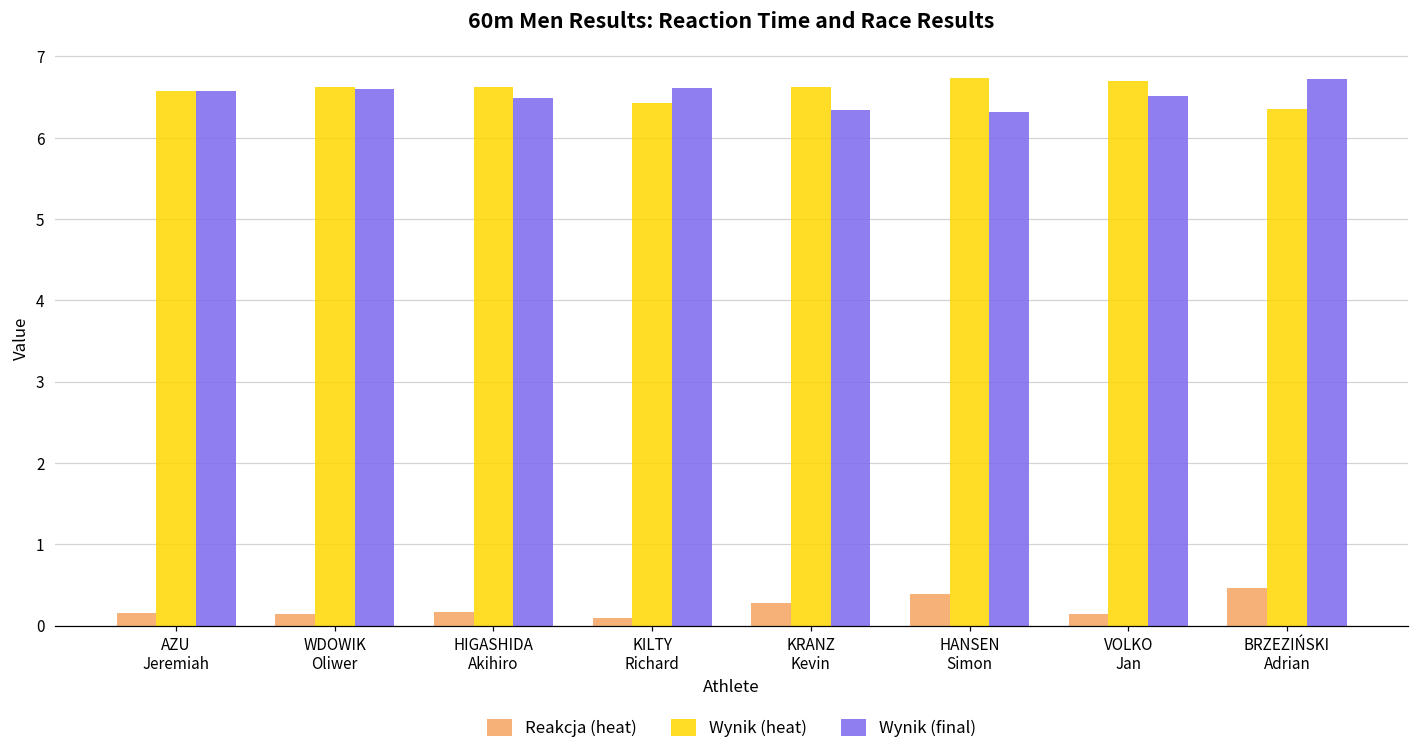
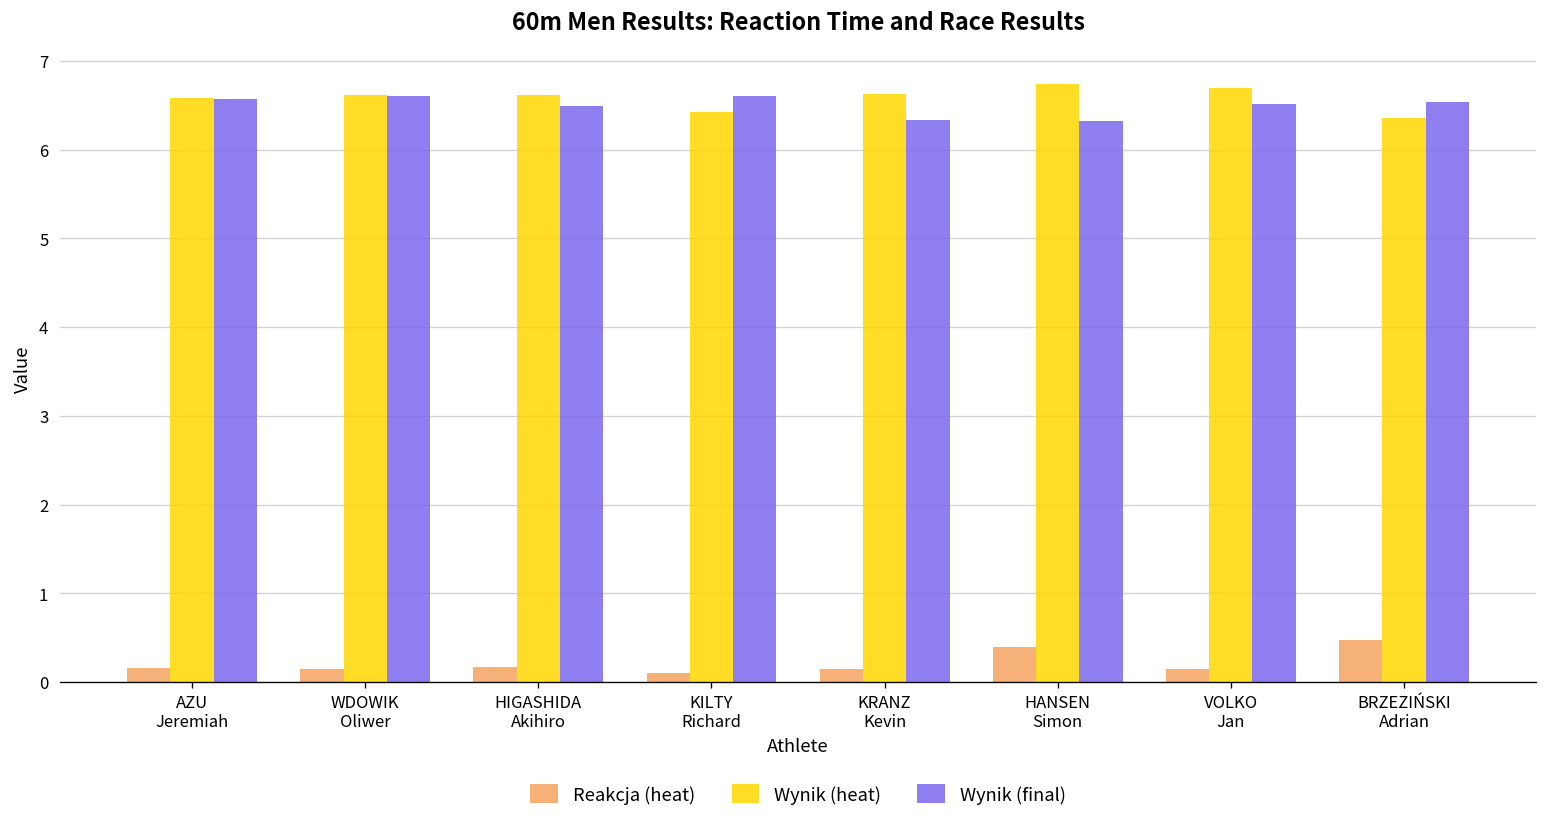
Reakcja (heat), KRANZ Kevin: 0.3 -> 0.1
Wynik (final), BRZEZIŃSKI Adrian: 6.7 -> 6.5
